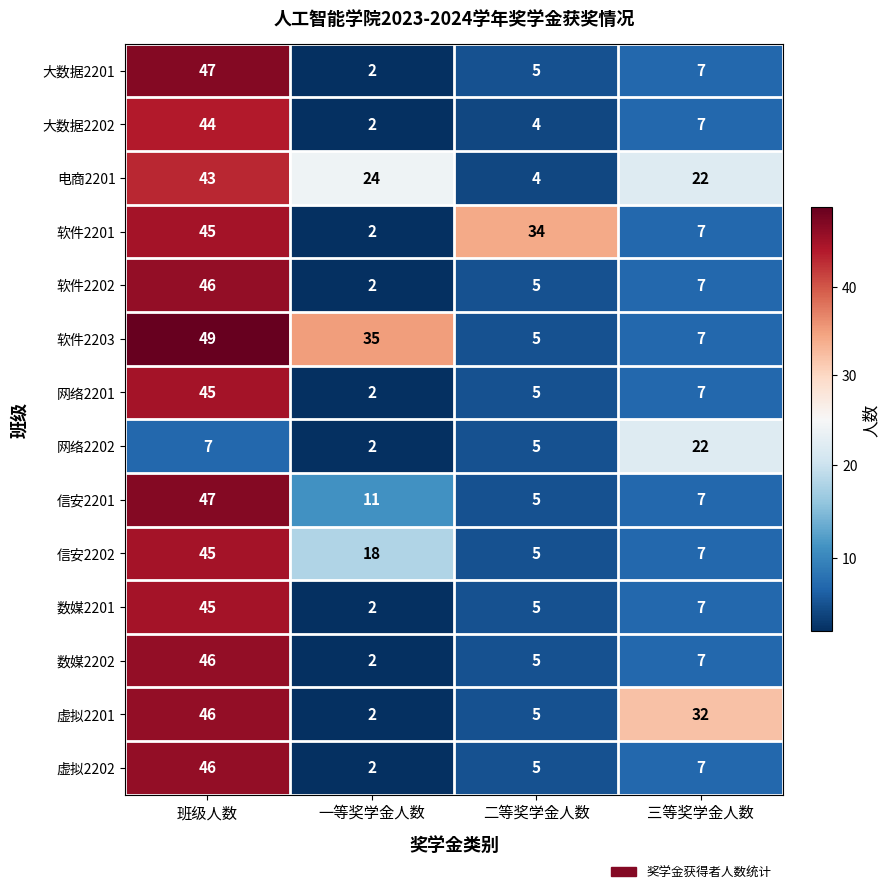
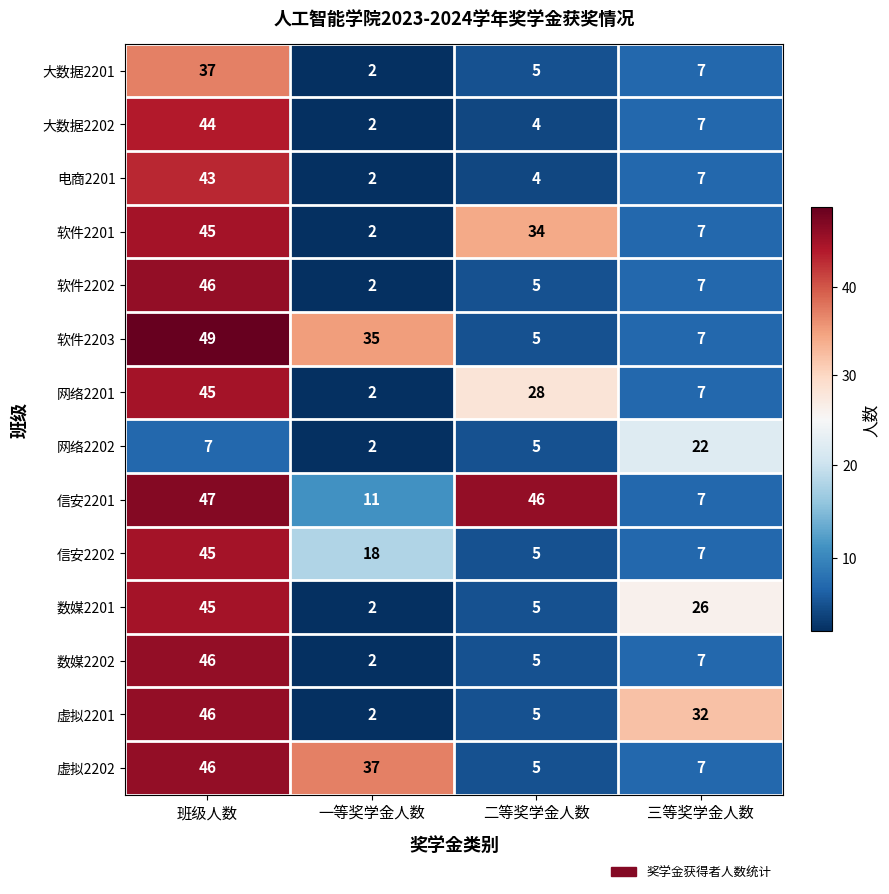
大数据2201, 班级人数: 47 -> 37
电商2201, 一等奖学金人数: 24 -> 2
电商2201, 三等奖学金人数: 22 -> 7
网络2201, 二等奖学金人数: 5 -> 28
信安2201, 二等奖学金人数: 5 -> 46
数媒2201, 三等奖学金人数: 7 -> 26
虚拟2202, 一等奖学金人数: 2 -> 37
